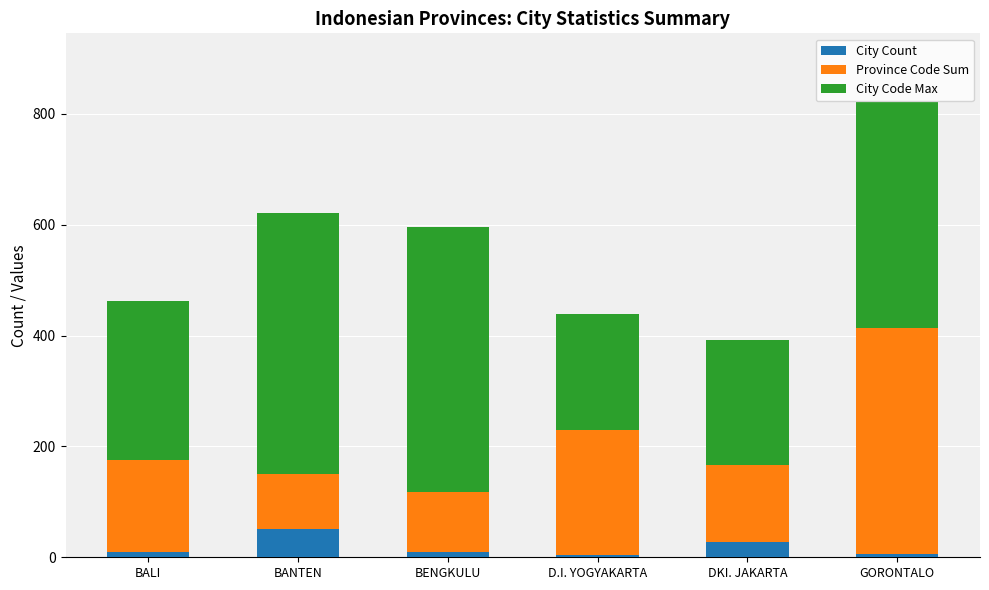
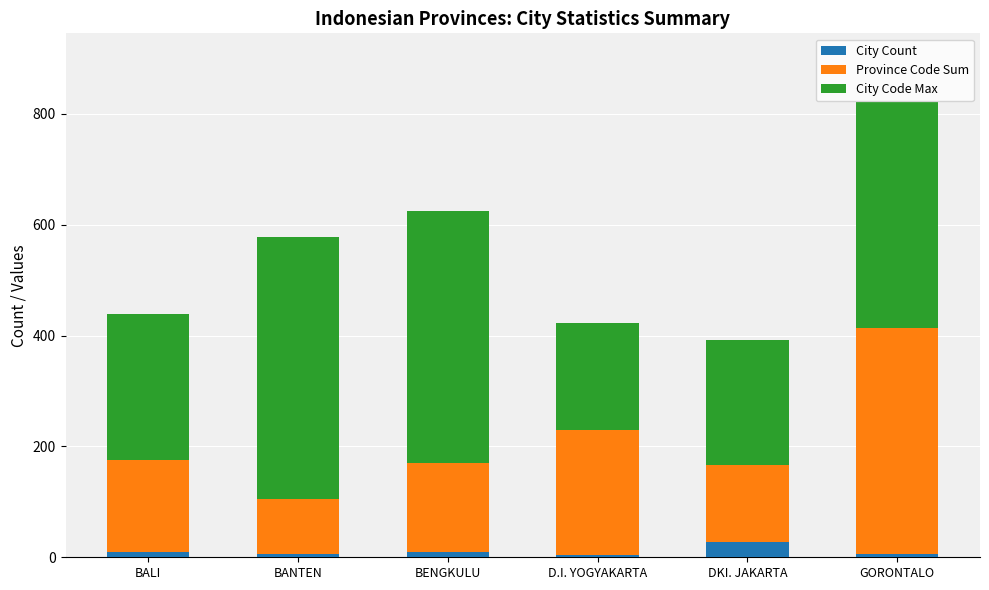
City Code Max, BALI: 290 -> 260
City Count, BANTEN: 50 -> 10
Province Code Sum, BENGKULU: 110 -> 160
City Code Max, BENGKULU: 480 -> 460
City Code Max, D.I. YOGYAKARTA: 210 -> 190
